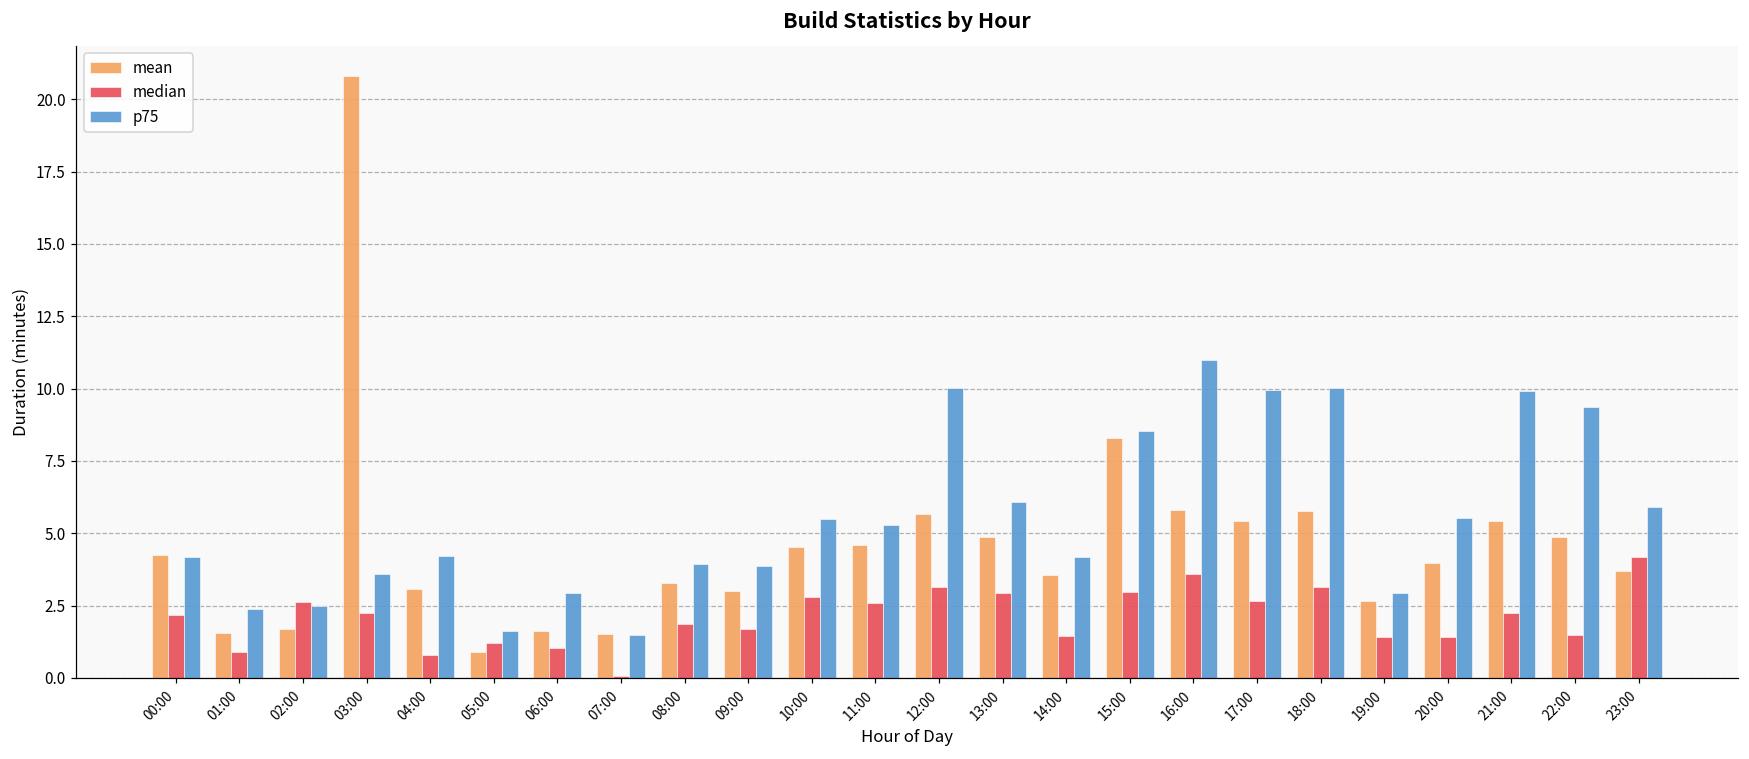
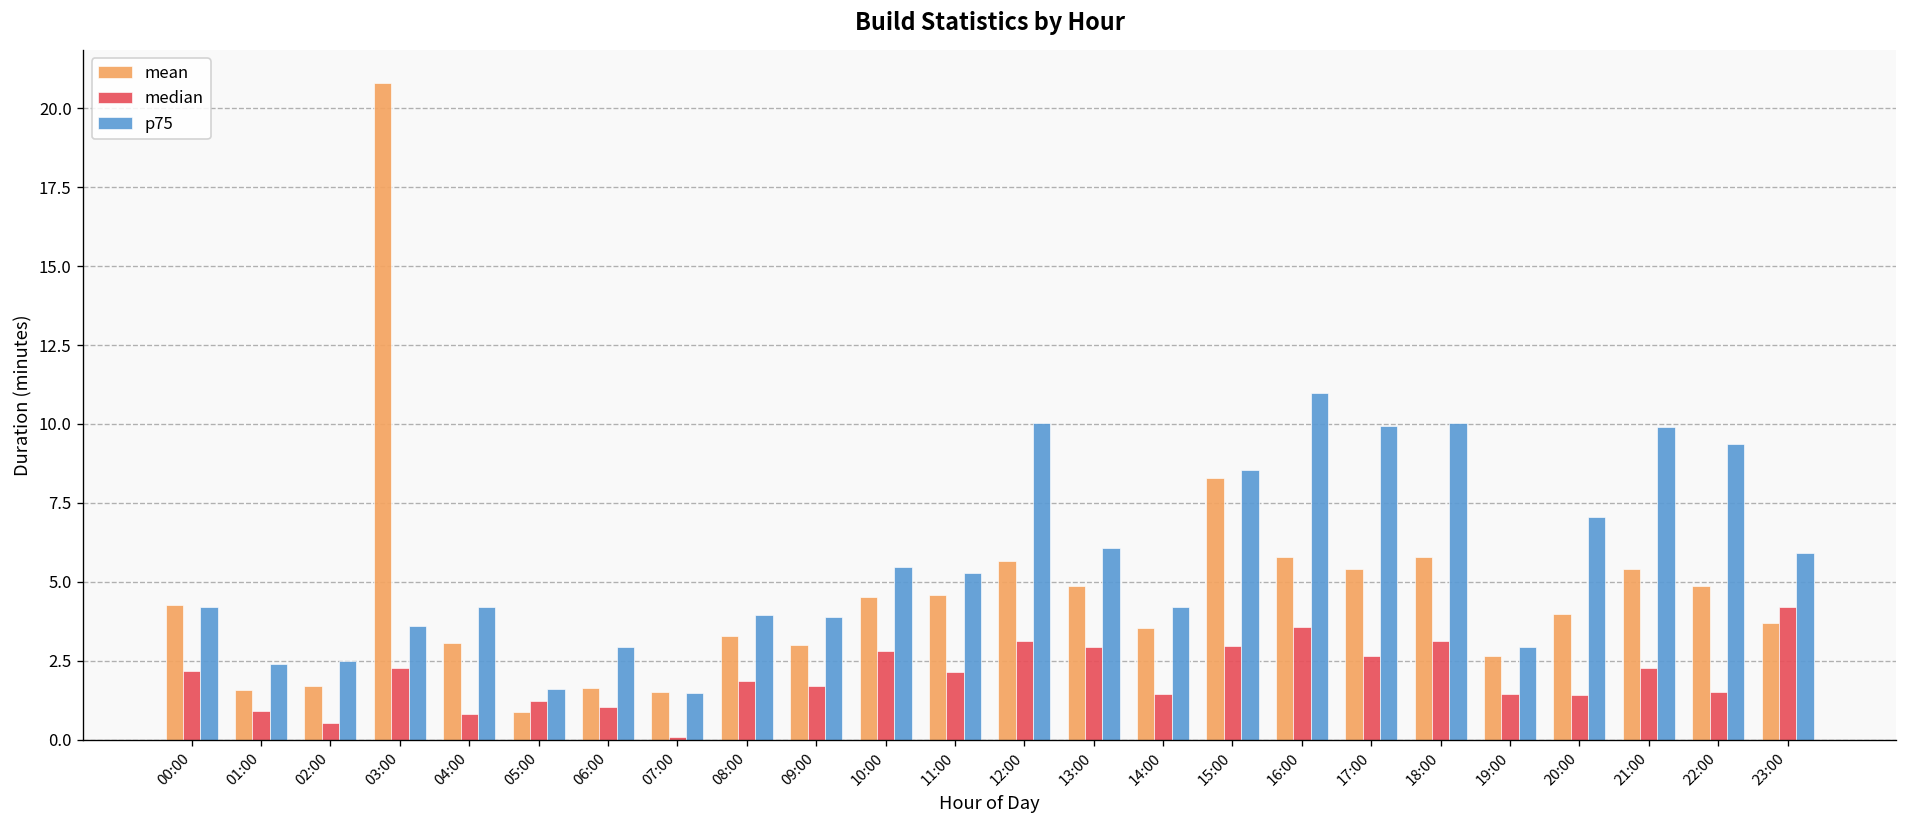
median, 02:00: 2.6 -> 0.5
median, 11:00: 2.6 -> 2.1
p75, 20:00: 5.5 -> 7.1
